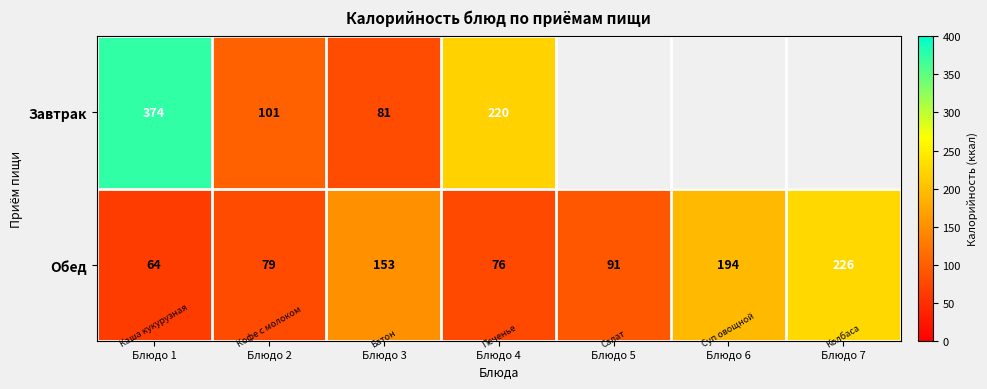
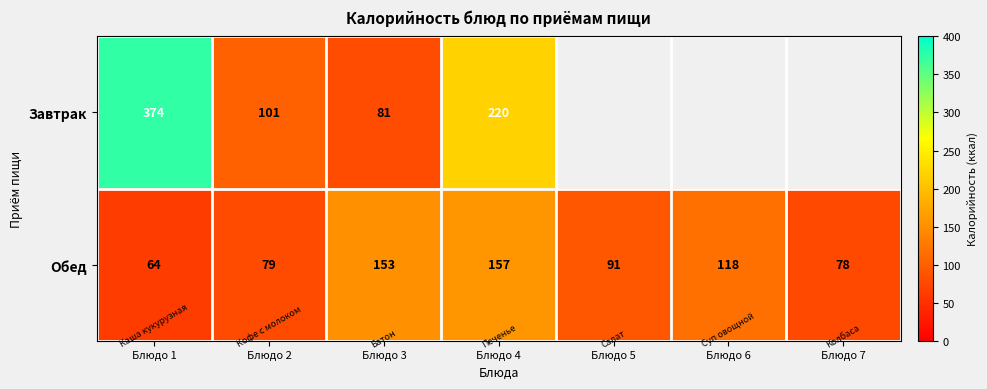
Обед, Блюдо 4: 76 -> 157
Обед, Блюдо 6: 194 -> 118
Обед, Блюдо 7: 226 -> 78
